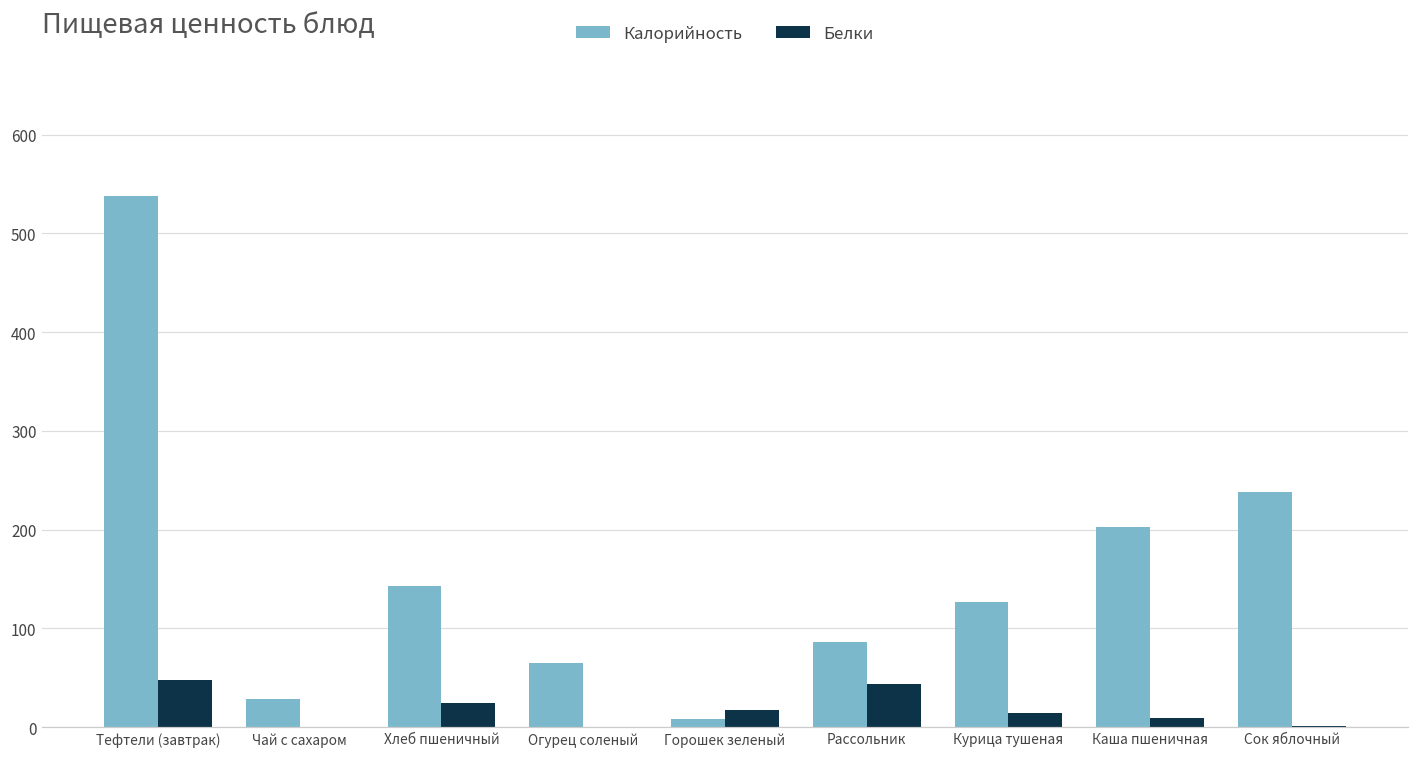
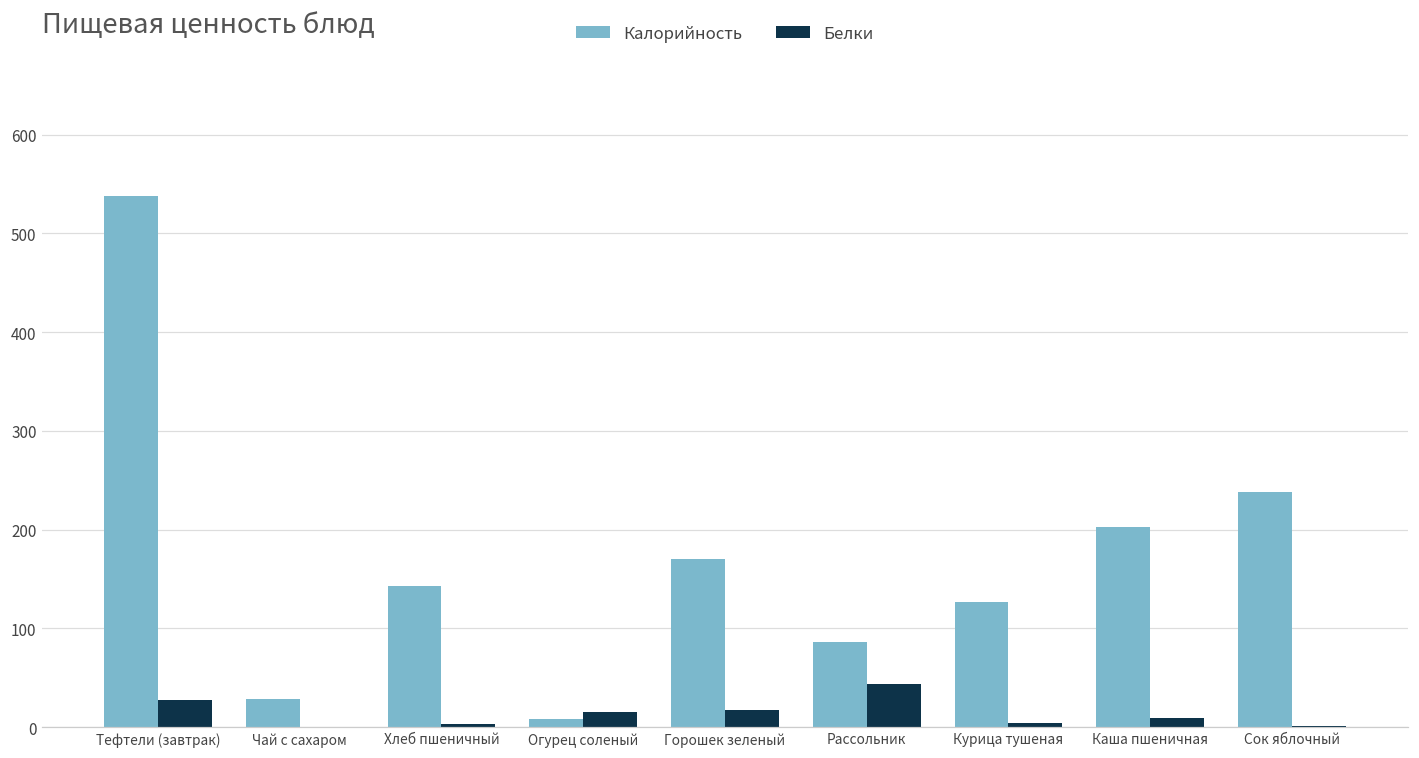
Белки, Тефтели (завтрак): 50 -> 30
Белки, Хлеб пшеничный: 20 -> 0
Калорийность, Огурец соленый: 60 -> 10
Белки, Огурец соленый: 0 -> 10
Калорийность, Горошек зеленый: 10 -> 170
Белки, Курица тушеная: 10 -> 0
